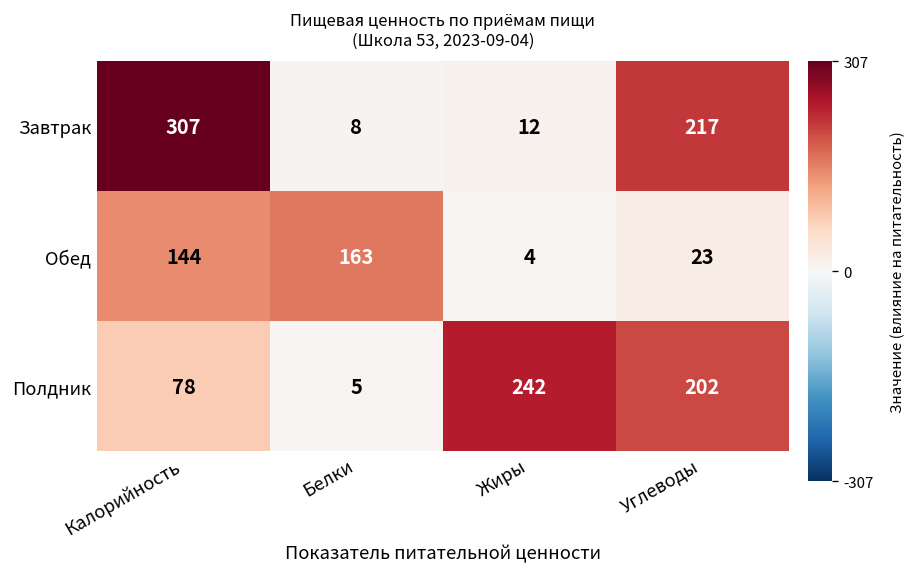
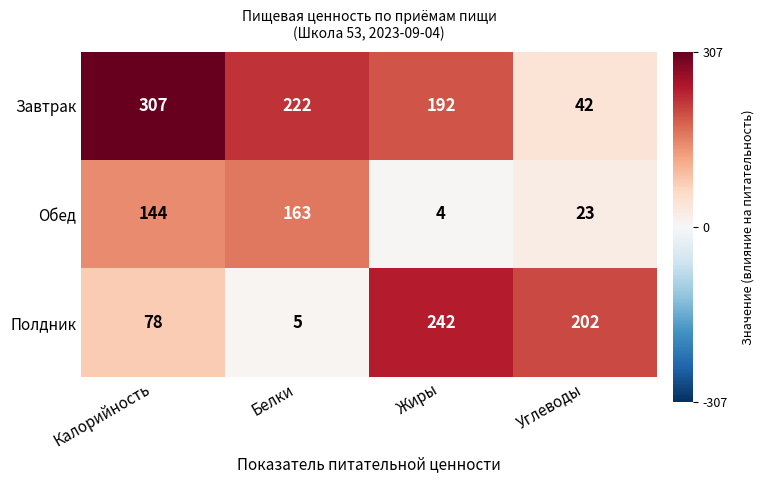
Завтрак, Белки: 8 -> 222
Завтрак, Жиры: 12 -> 192
Завтрак, Углеводы: 217 -> 42
